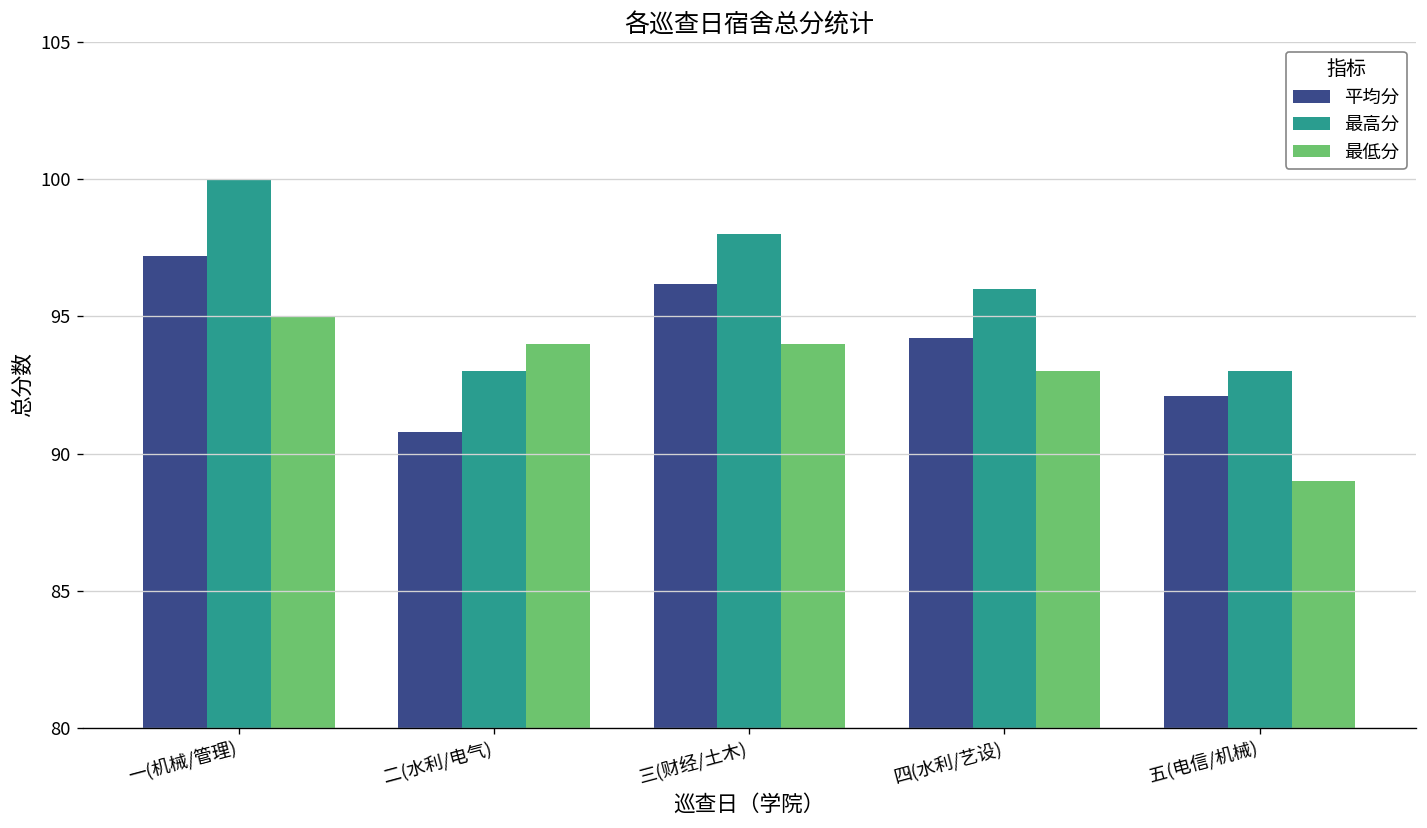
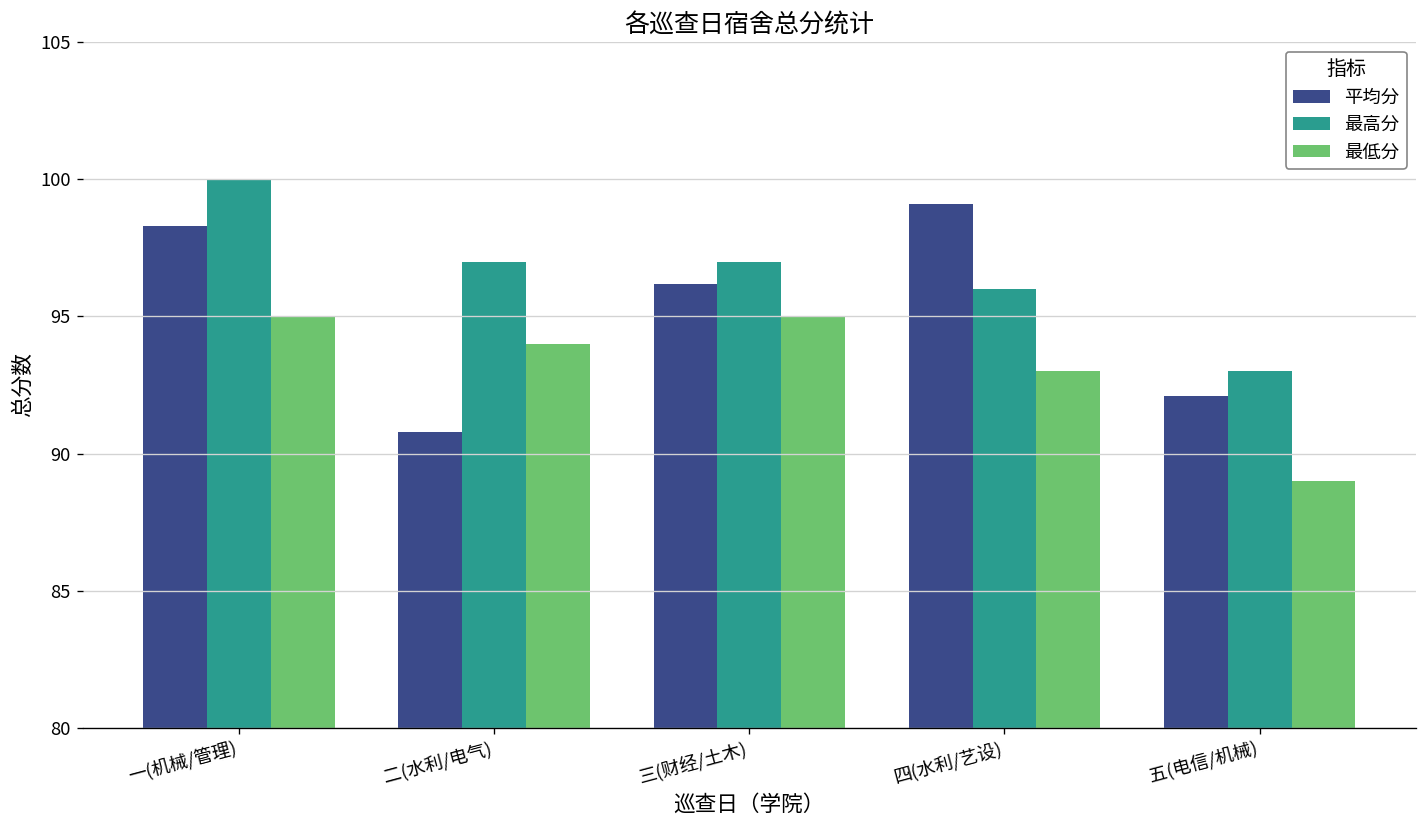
平均分, 一(机械/管理): 97.2 -> 98.3
最高分, 二(水利/电气): 93 -> 97
最高分, 三(财经/土木): 98 -> 97
最低分, 三(财经/土木): 94 -> 95
平均分, 四(水利/艺设): 94.2 -> 99.1
